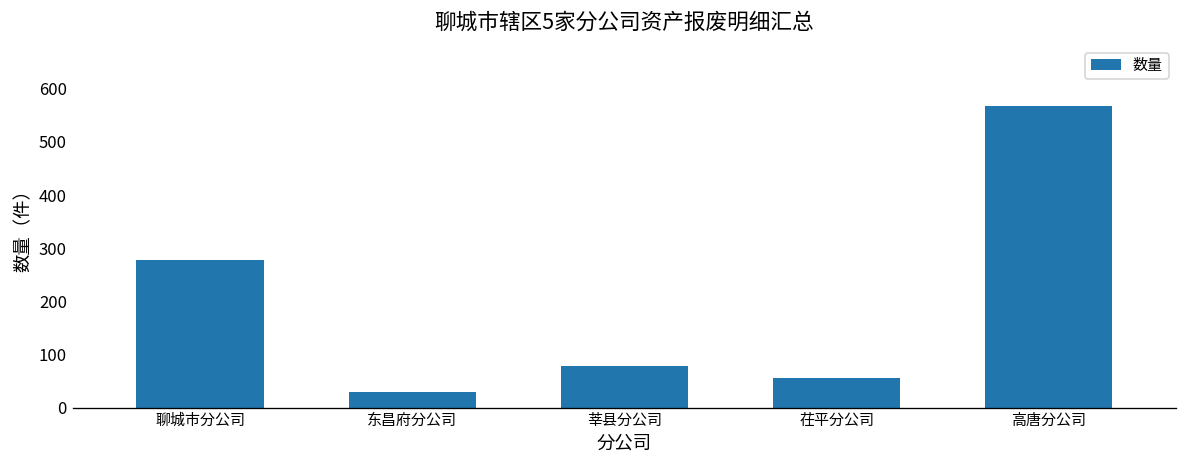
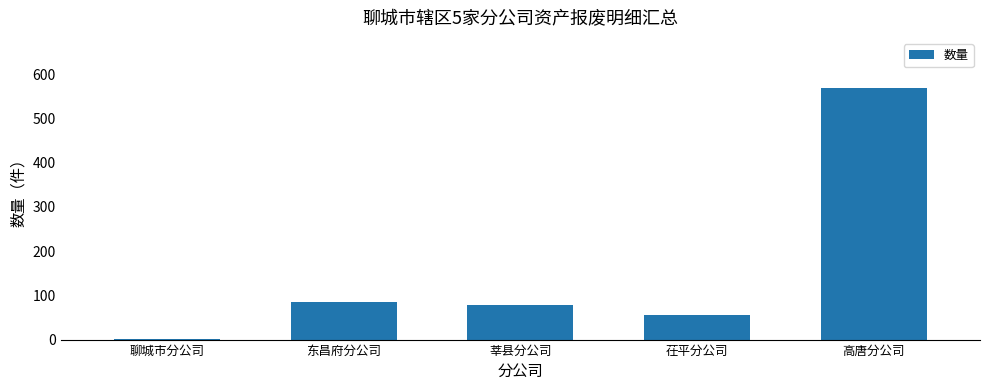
聊城市分公司: 280 -> 0
东昌府分公司: 30 -> 90
